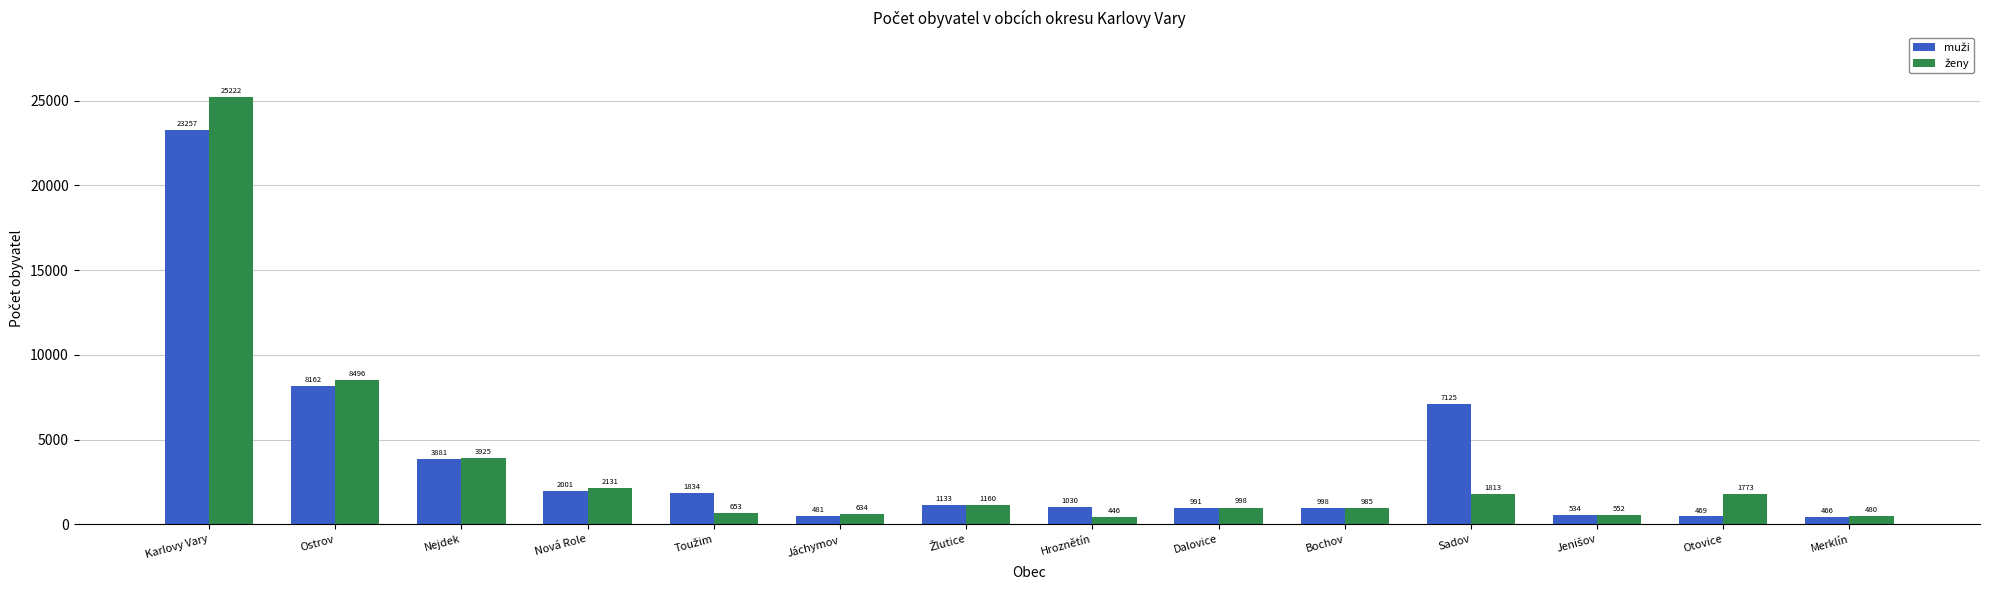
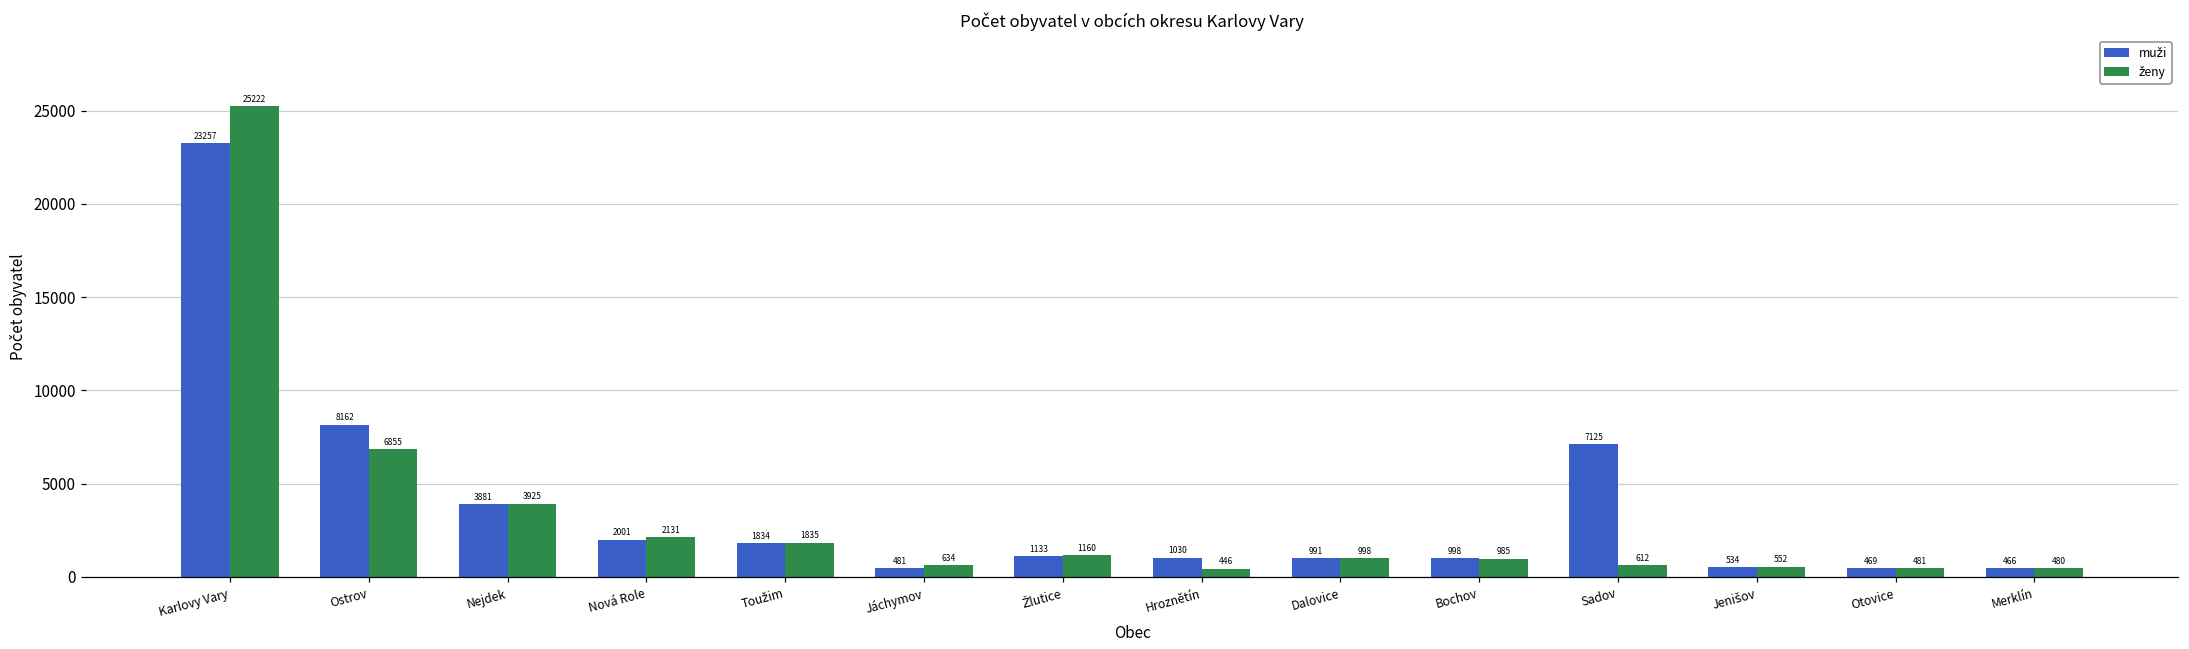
ženy, Ostrov: 8496 -> 6855
ženy, Toužim: 653 -> 1835
ženy, Sadov: 1813 -> 612
ženy, Otovice: 1773 -> 481
